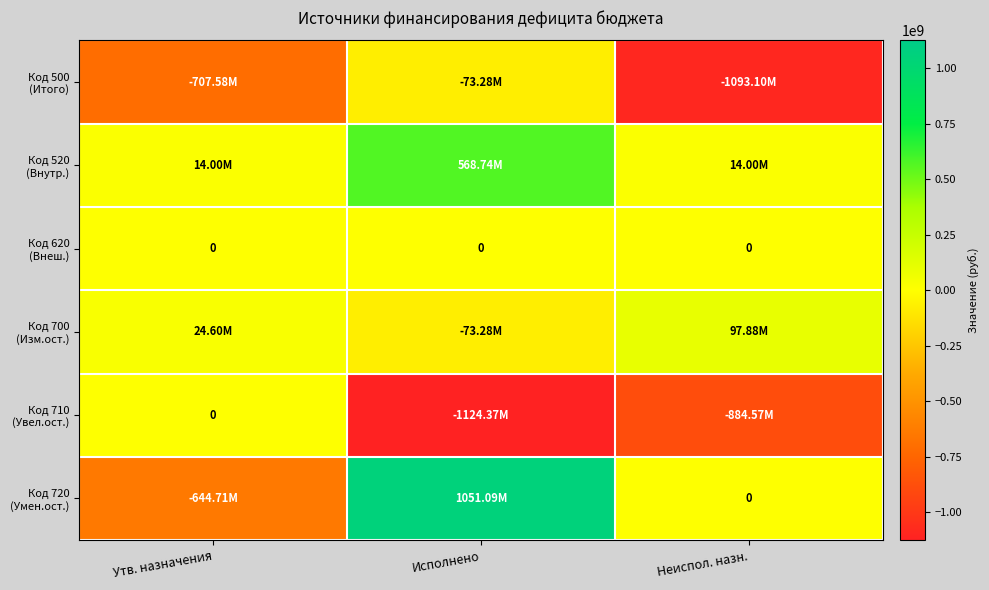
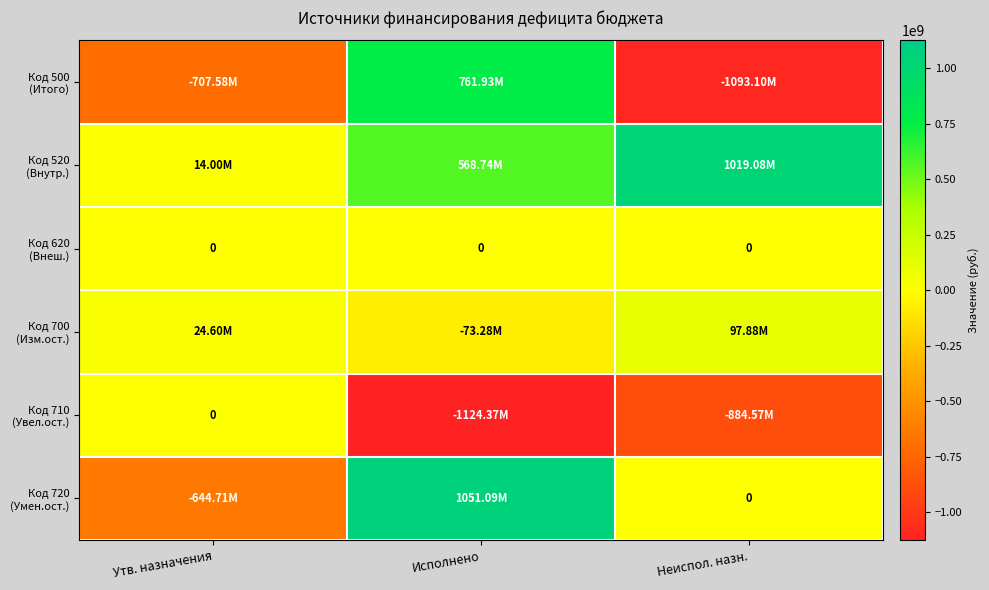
Код 500 (Итого), Исполнено: -73.28M -> 761.93M
Код 520 (Внутр.), Неиспол. назн.: 14.00M -> 1019.08M
